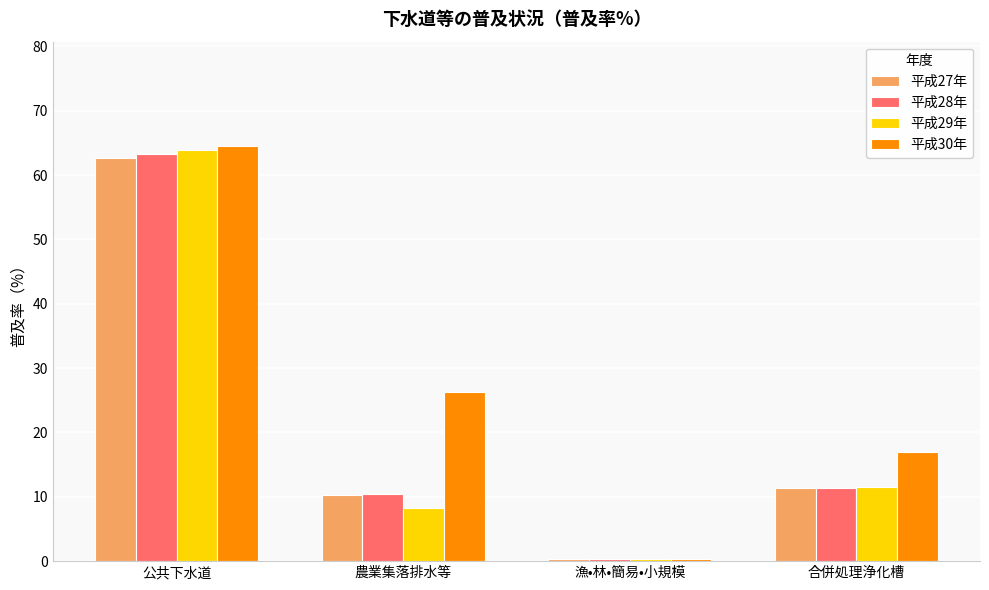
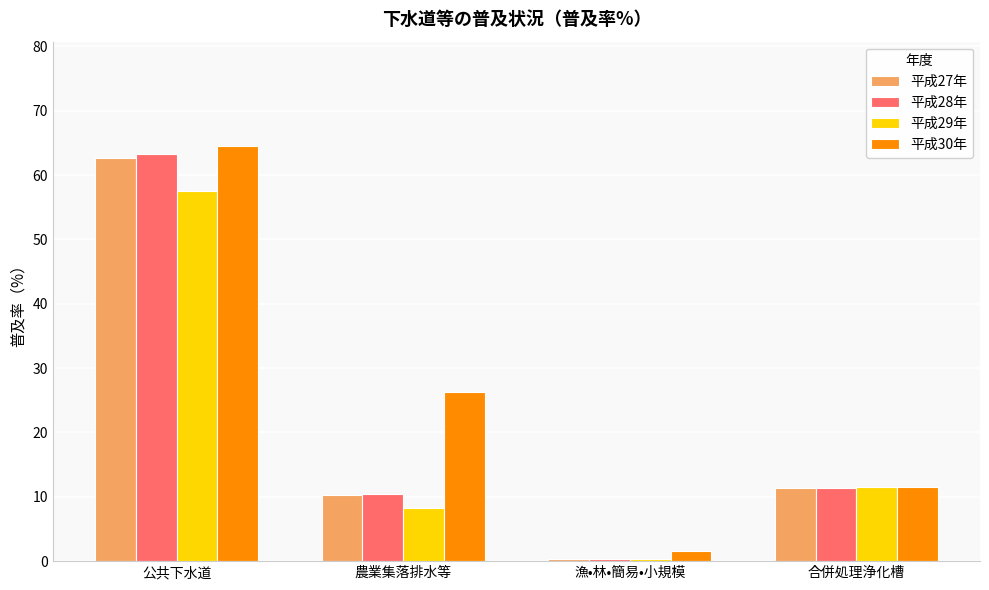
平成29年, 公共下水道: 64 -> 58
平成30年, 漁•林•簡易•小規模: 0 -> 2
平成30年, 合併処理浄化槽: 17 -> 12
